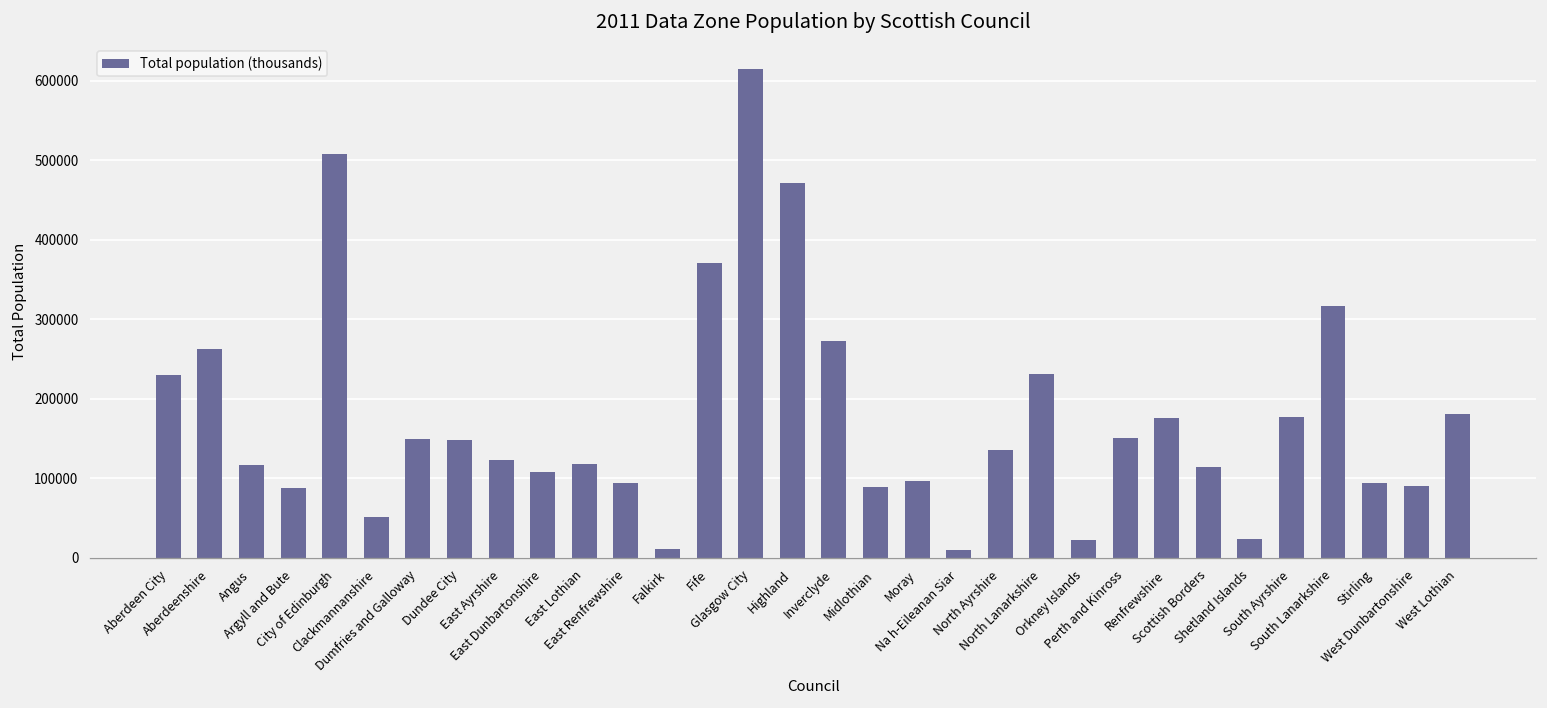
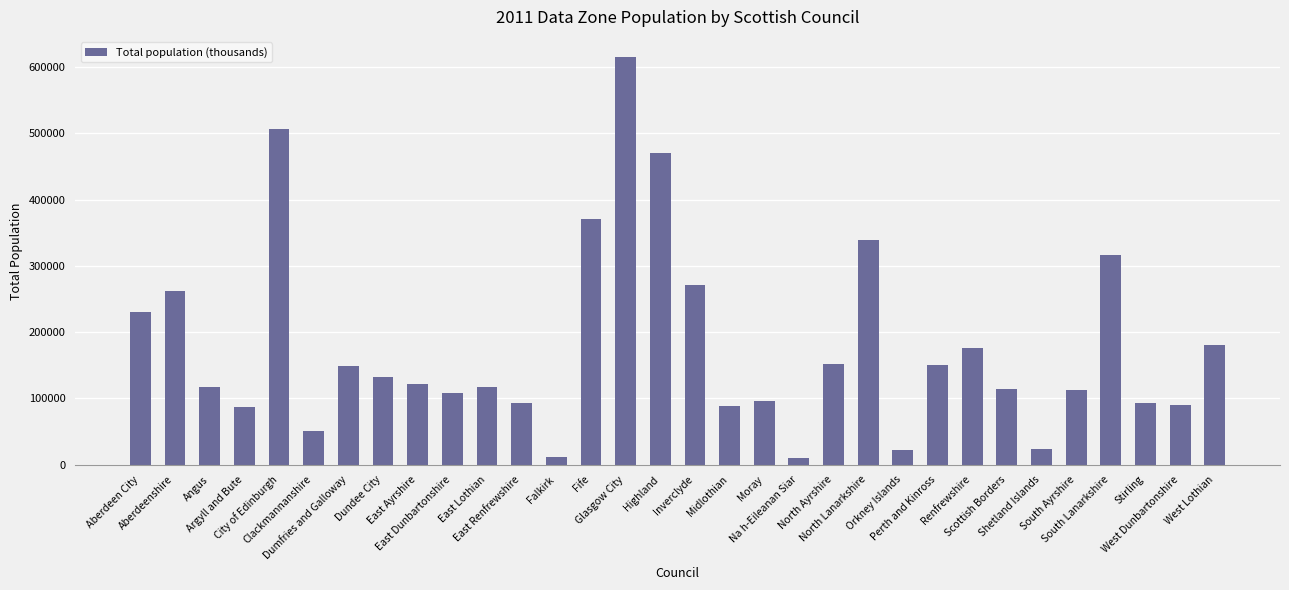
Dundee City: 150000 -> 130000
North Ayrshire: 140000 -> 150000
North Lanarkshire: 230000 -> 340000
South Ayrshire: 180000 -> 110000
